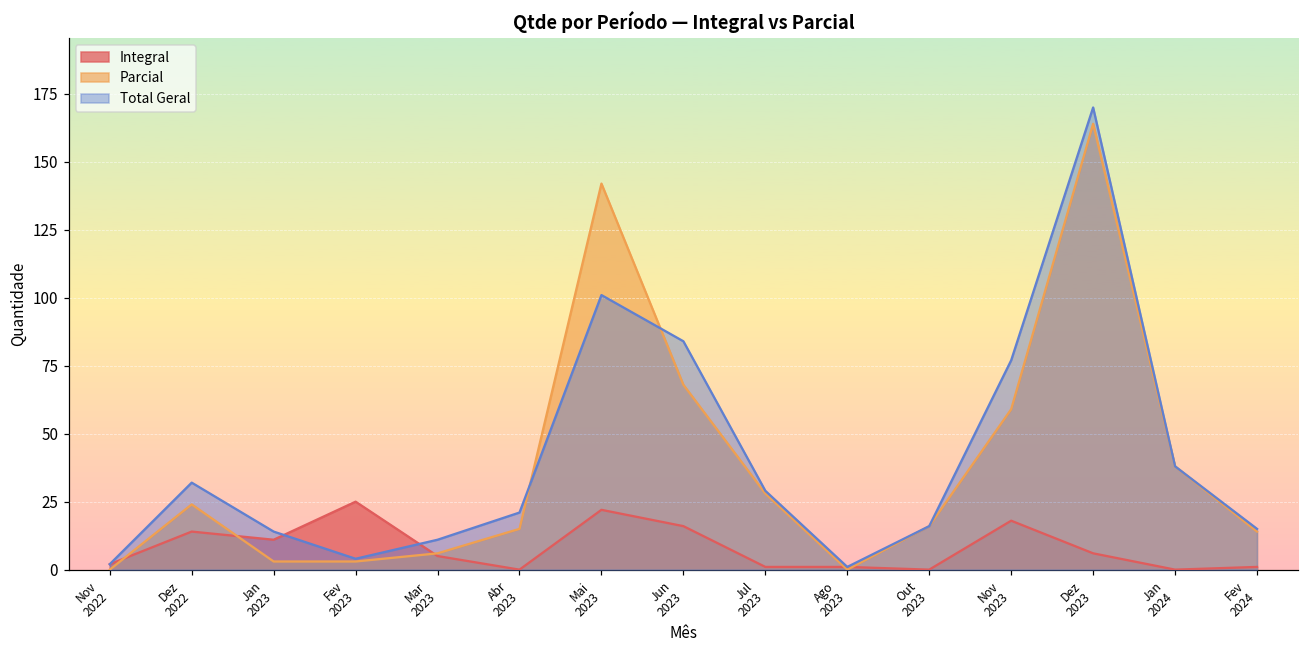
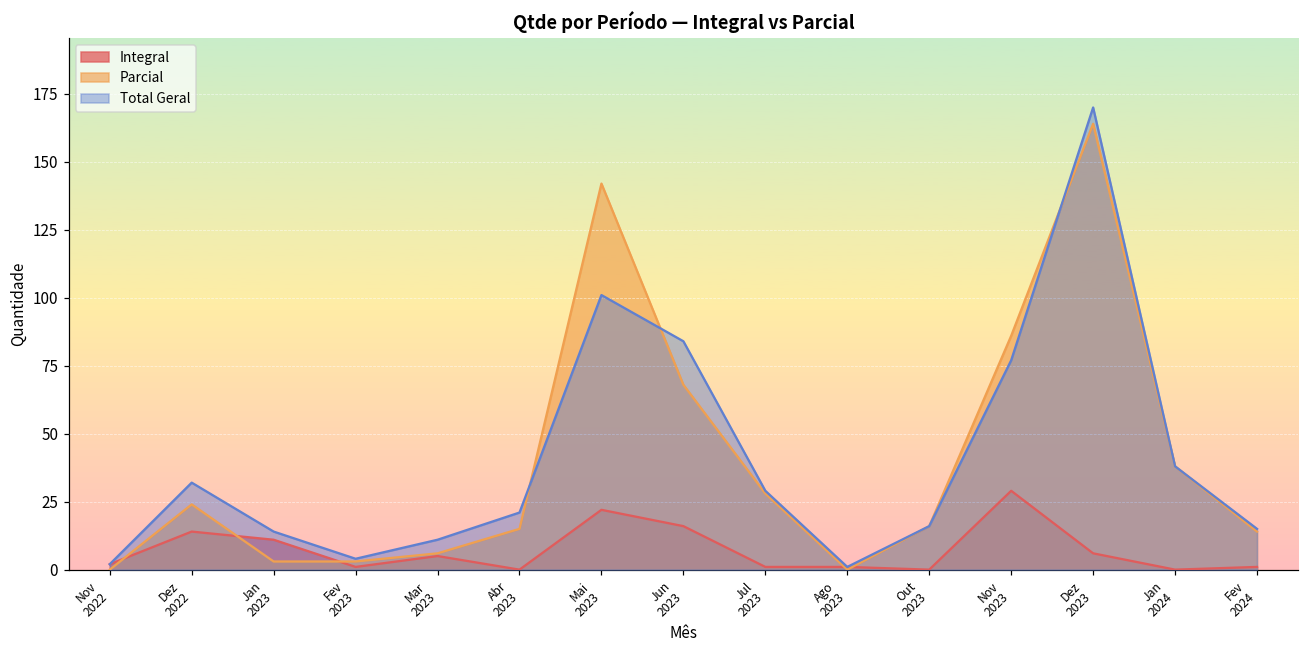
Integral, Fev 2023: 25 -> 1
Integral, Nov 2023: 18 -> 29
Parcial, Nov 2023: 59 -> 86
